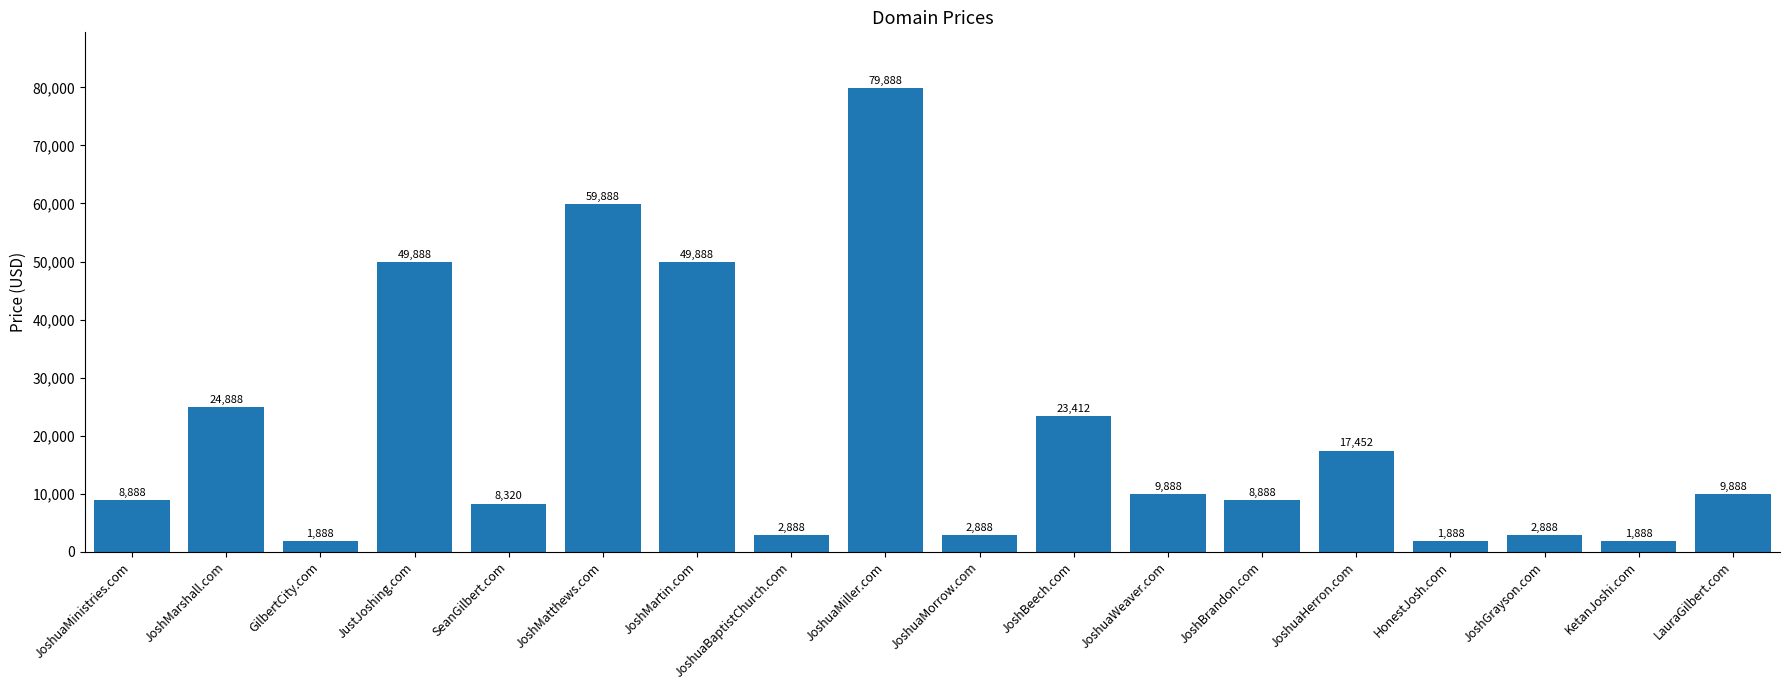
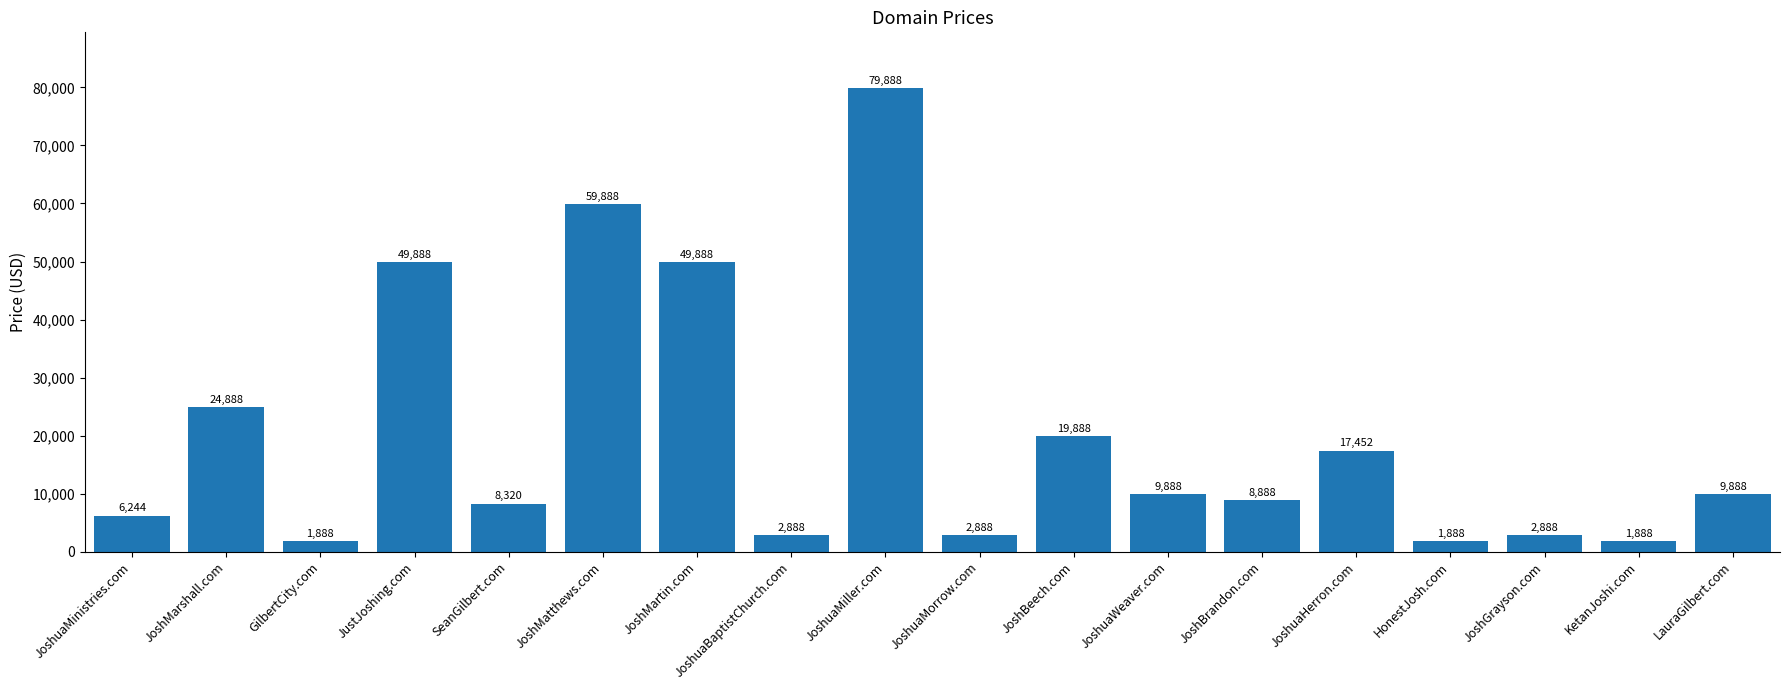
JoshuaMinistries.com: 8,888 -> 6,244
JoshBeech.com: 23,412 -> 19,888
